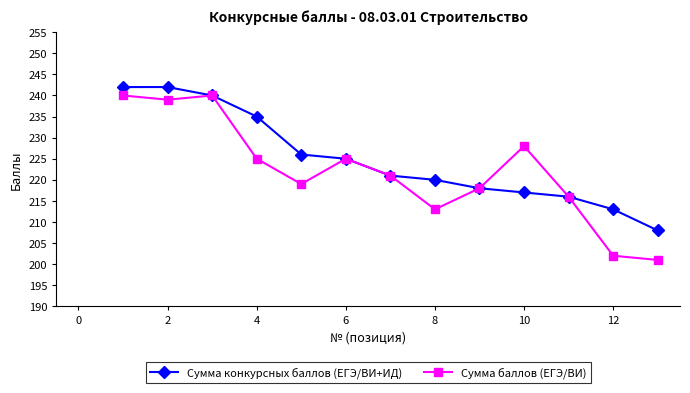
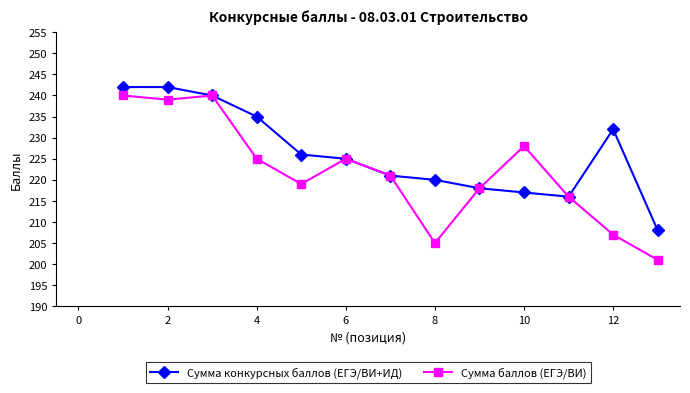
Сумма баллов (ЕГЭ/ВИ), 8: 213 -> 205
Сумма конкурсных баллов (ЕГЭ/ВИ+ИД), 12: 213 -> 232
Сумма баллов (ЕГЭ/ВИ), 12: 202 -> 207
